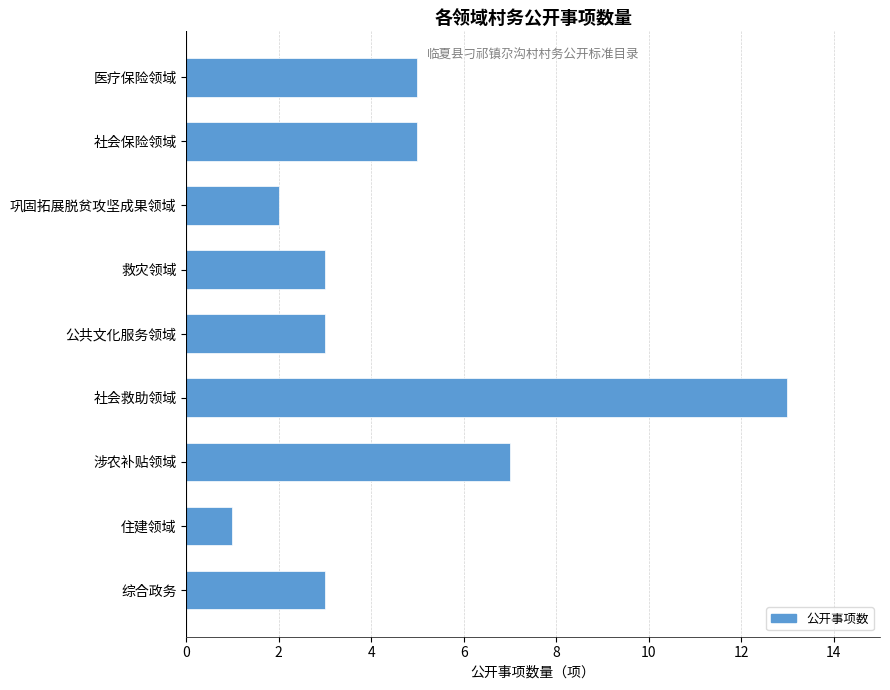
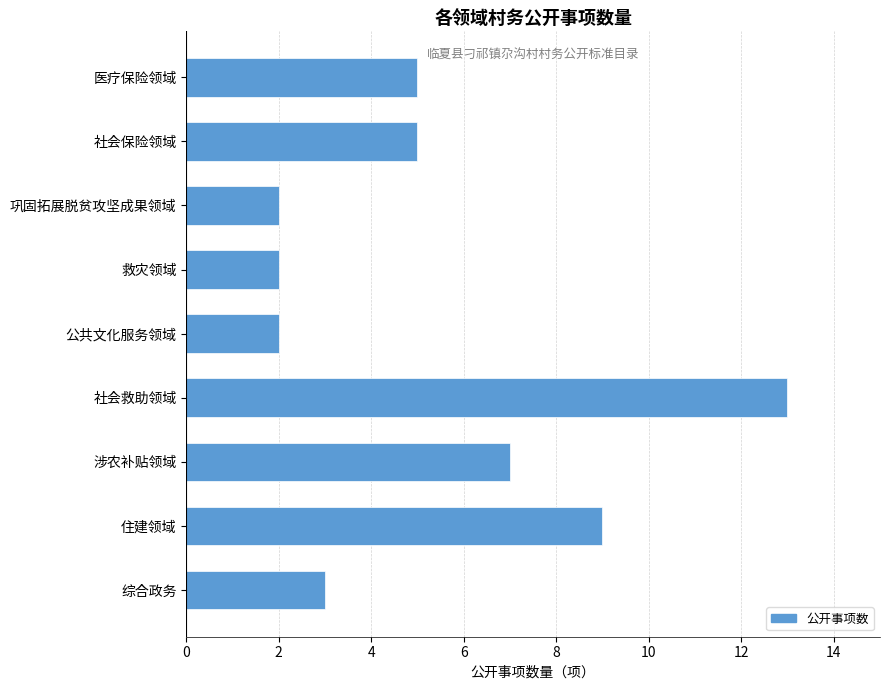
救灾领域: 3 -> 2
公共文化服务领域: 3 -> 2
住建领域: 1 -> 9
